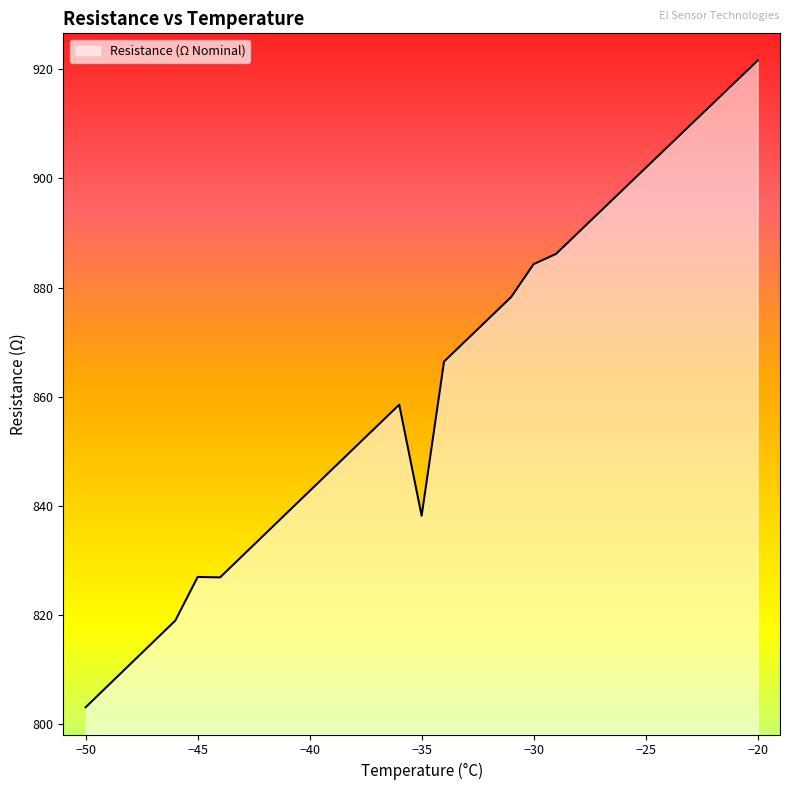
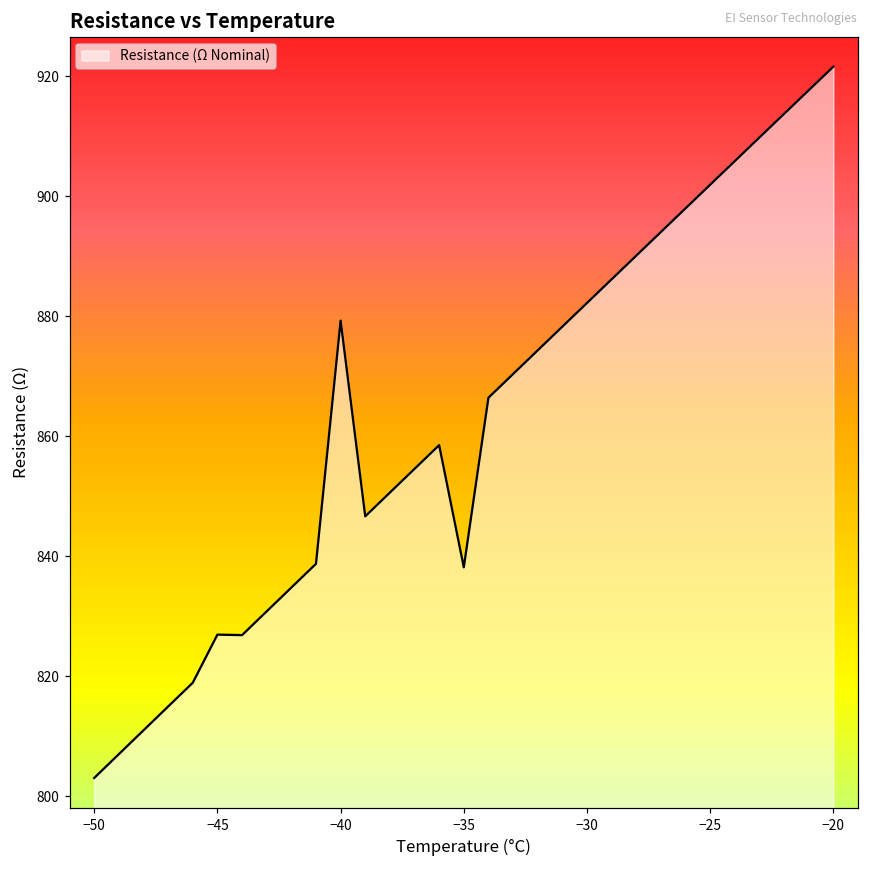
−40: 843 -> 879
−30: 884 -> 882
